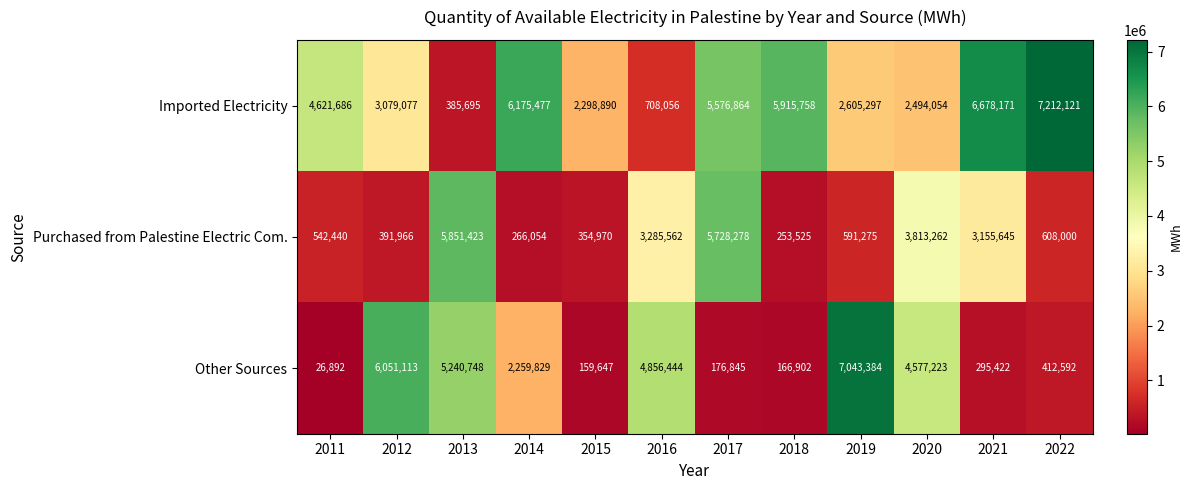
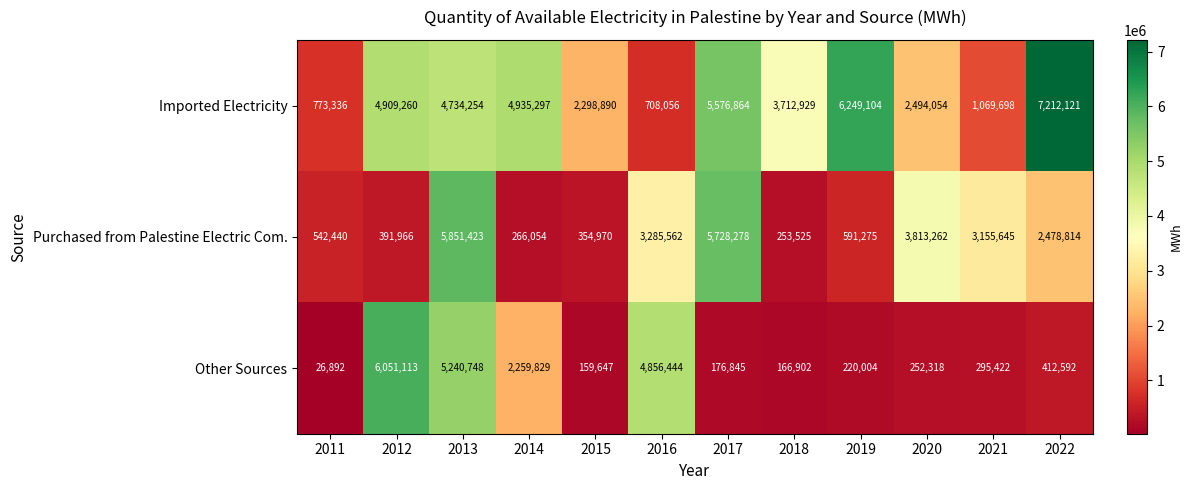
Imported Electricity, 2011: 4,621,686 -> 773,336
Imported Electricity, 2012: 3,079,077 -> 4,909,260
Imported Electricity, 2013: 385,695 -> 4,734,254
Imported Electricity, 2014: 6,175,477 -> 4,935,297
Imported Electricity, 2018: 5,915,758 -> 3,712,929
Imported Electricity, 2019: 2,605,297 -> 6,249,104
Imported Electricity, 2021: 6,678,171 -> 1,069,698
Purchased from Palestine Electric Com., 2022: 608,000 -> 2,478,814
Other Sources, 2019: 7,043,384 -> 220,004
Other Sources, 2020: 4,577,223 -> 252,318
